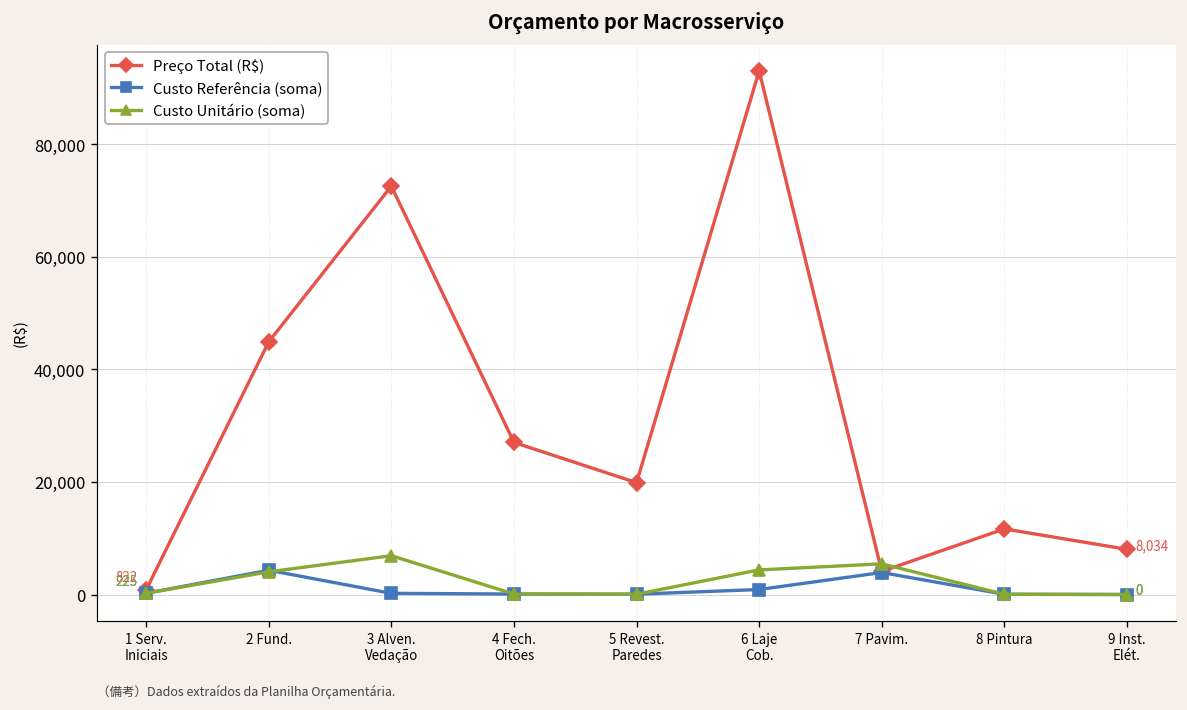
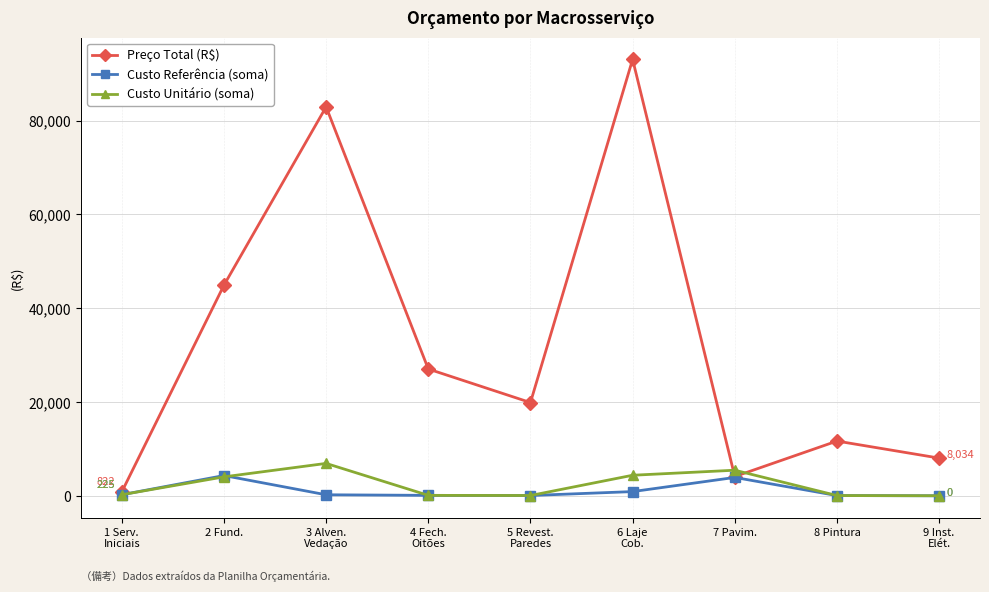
Preço Total (R$), 3 Alven. Vedação: 73,000 -> 83,000
